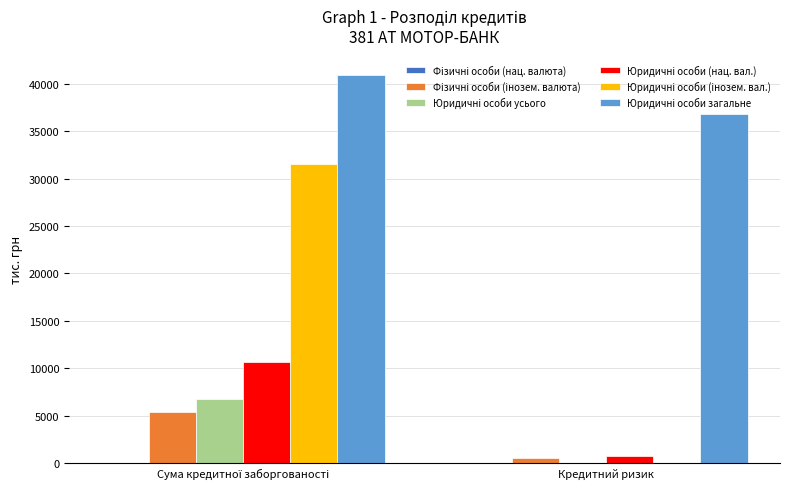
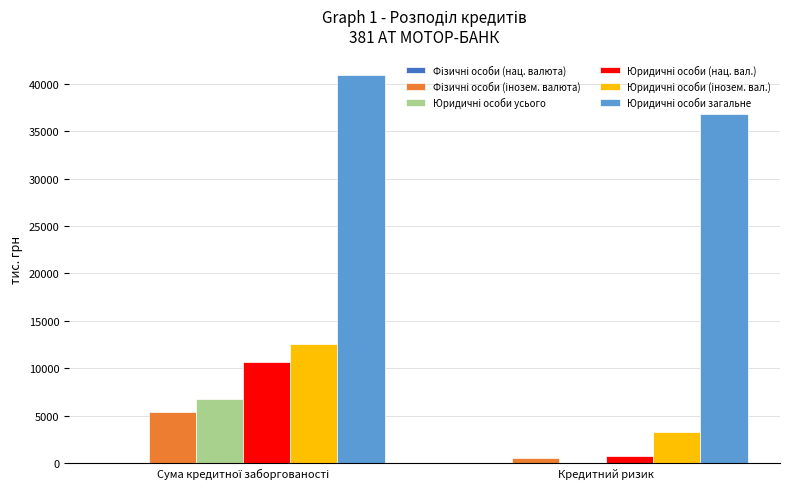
Юридичні особи (інозем. вал.), Сума кредитної заборгованості: 32000 -> 13000
Юридичні особи (інозем. вал.), Кредитний ризик: 0 -> 3000
